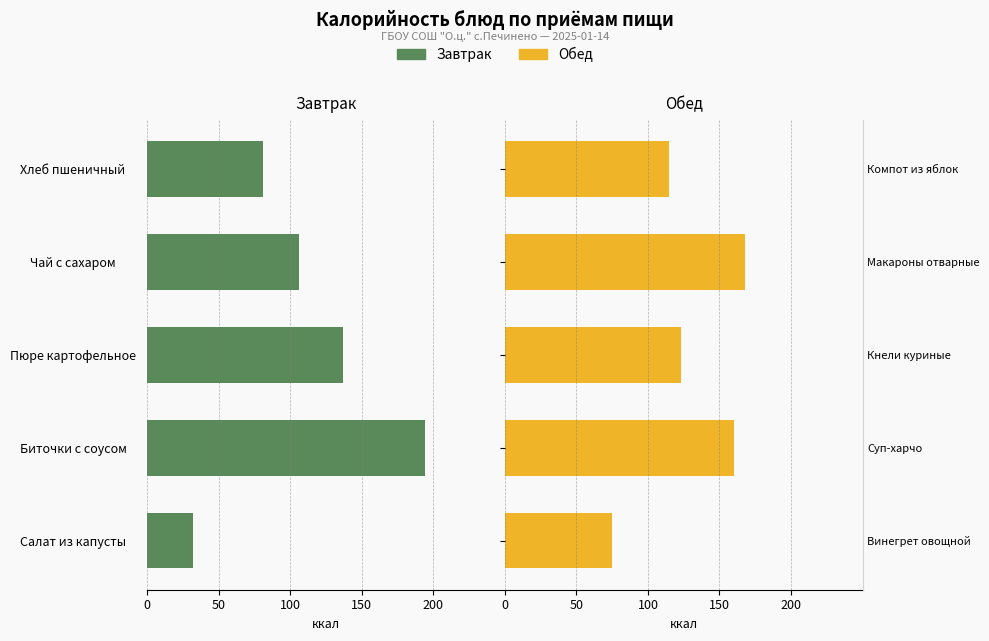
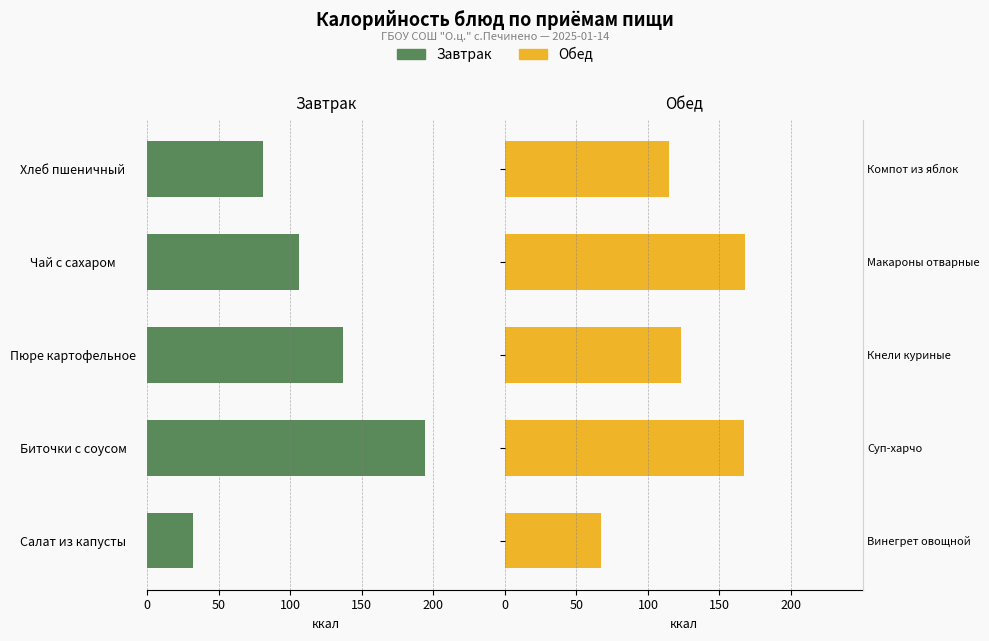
Обед, Суп-харчо: 160 -> 167
Обед, Винегрет овощной: 75 -> 67
